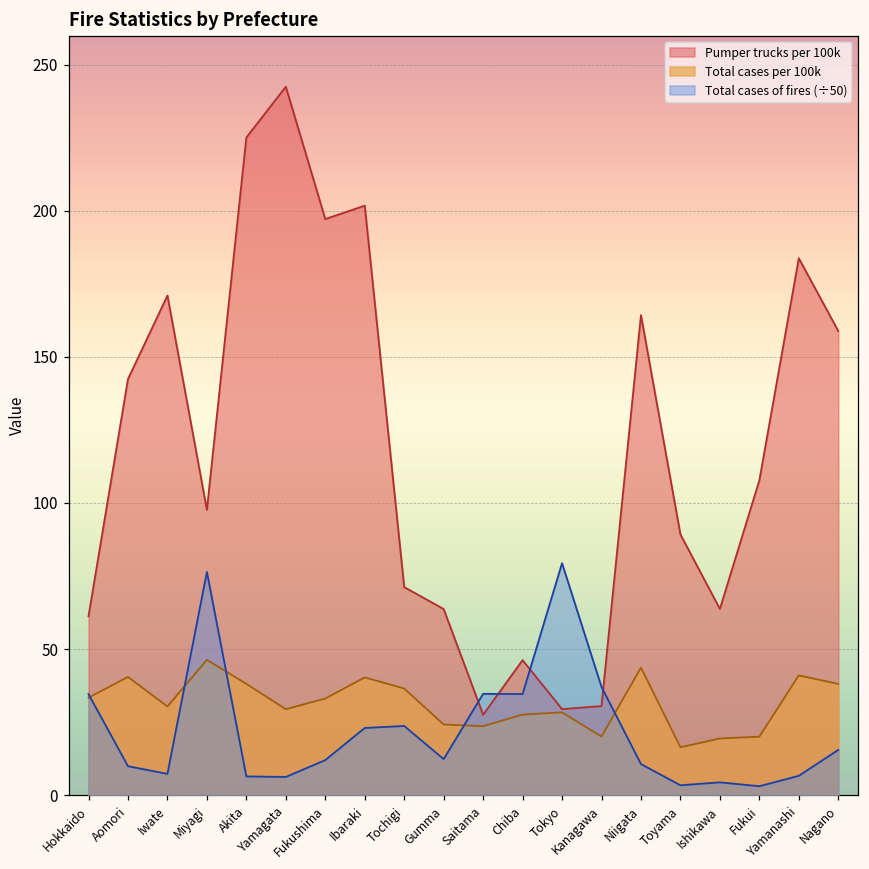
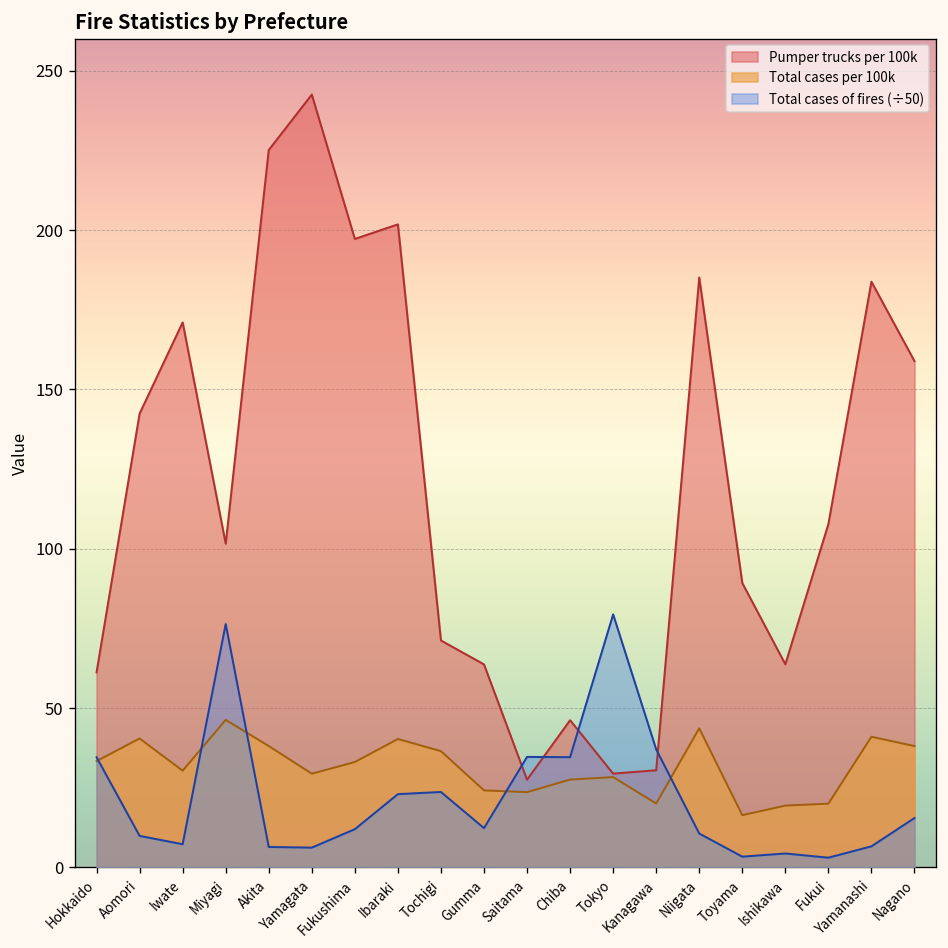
Pumper trucks per 100k, Miyagi: 98 -> 102
Pumper trucks per 100k, Niigata: 164 -> 185
